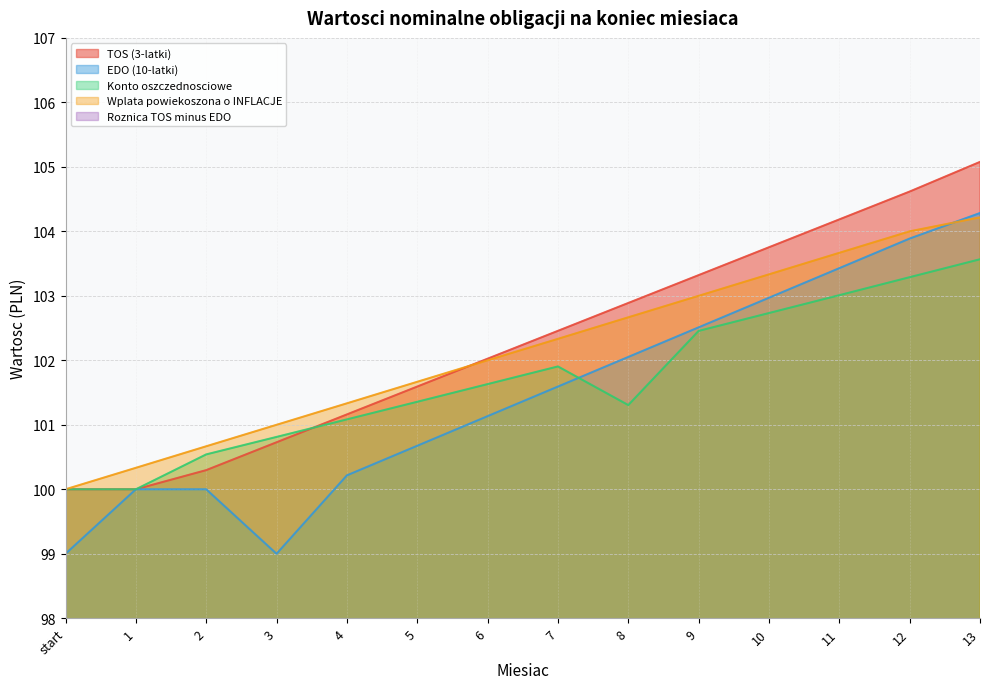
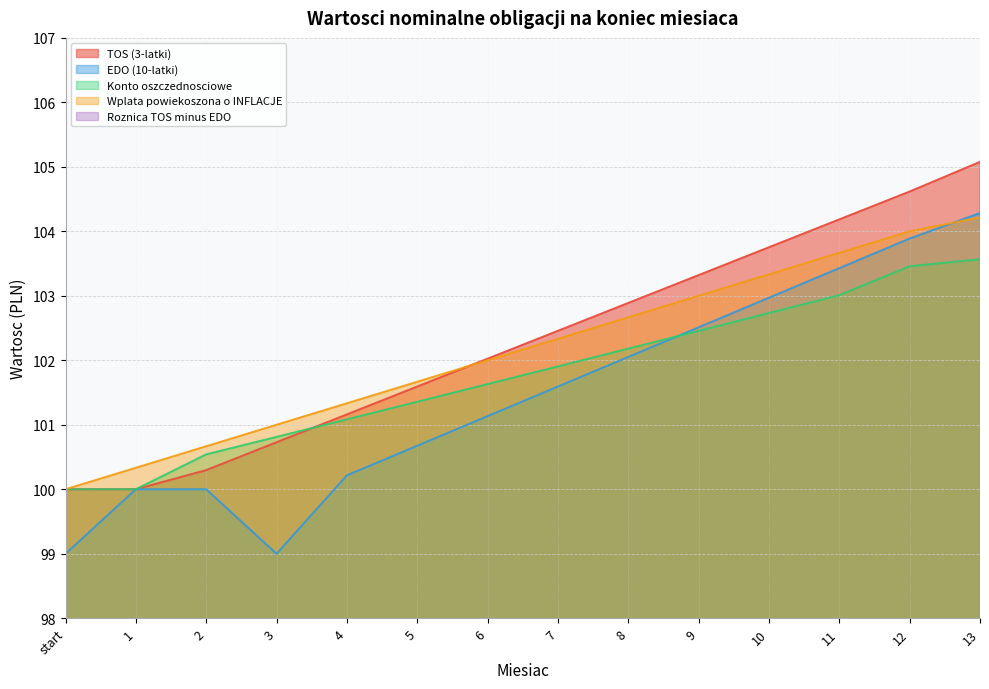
Konto oszczednosciowe, 8: 101.3 -> 102.2
Konto oszczednosciowe, 12: 103.3 -> 103.5
